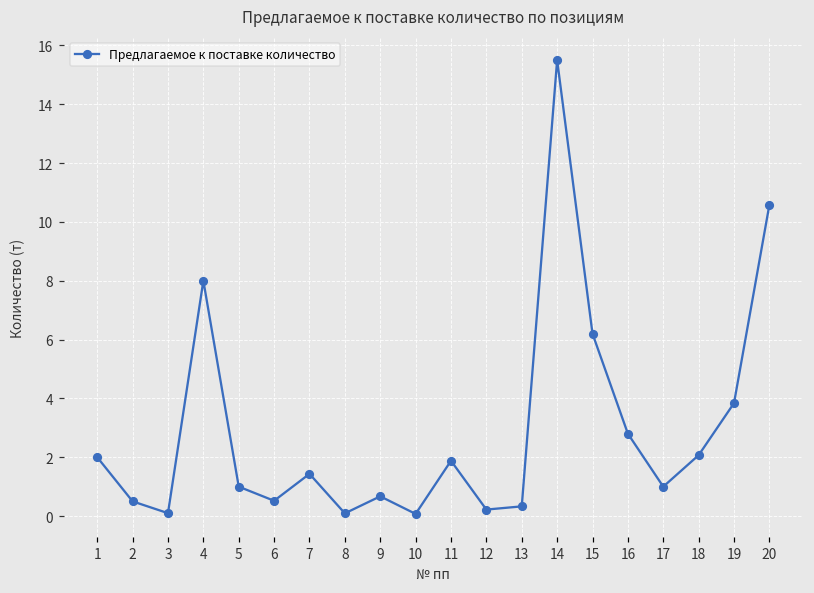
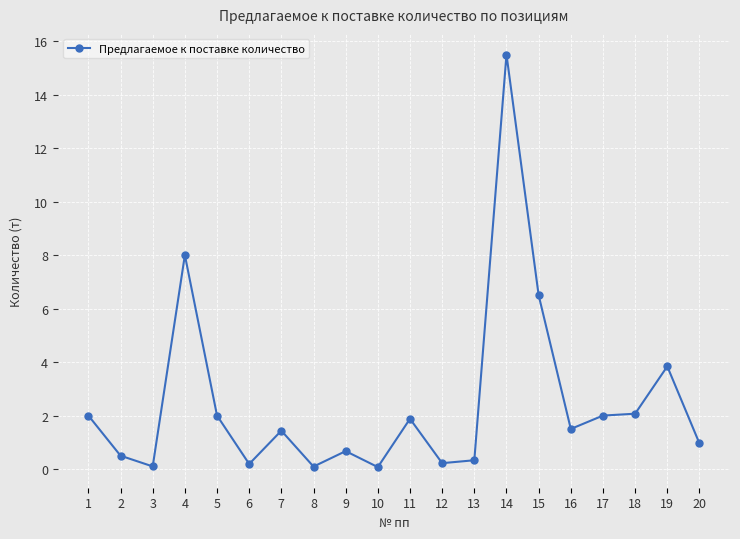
5: 1 -> 2
6: 0.5 -> 0.2
15: 6.2 -> 6.5
16: 2.8 -> 1.5
17: 1 -> 2
20: 10.6 -> 1.0
